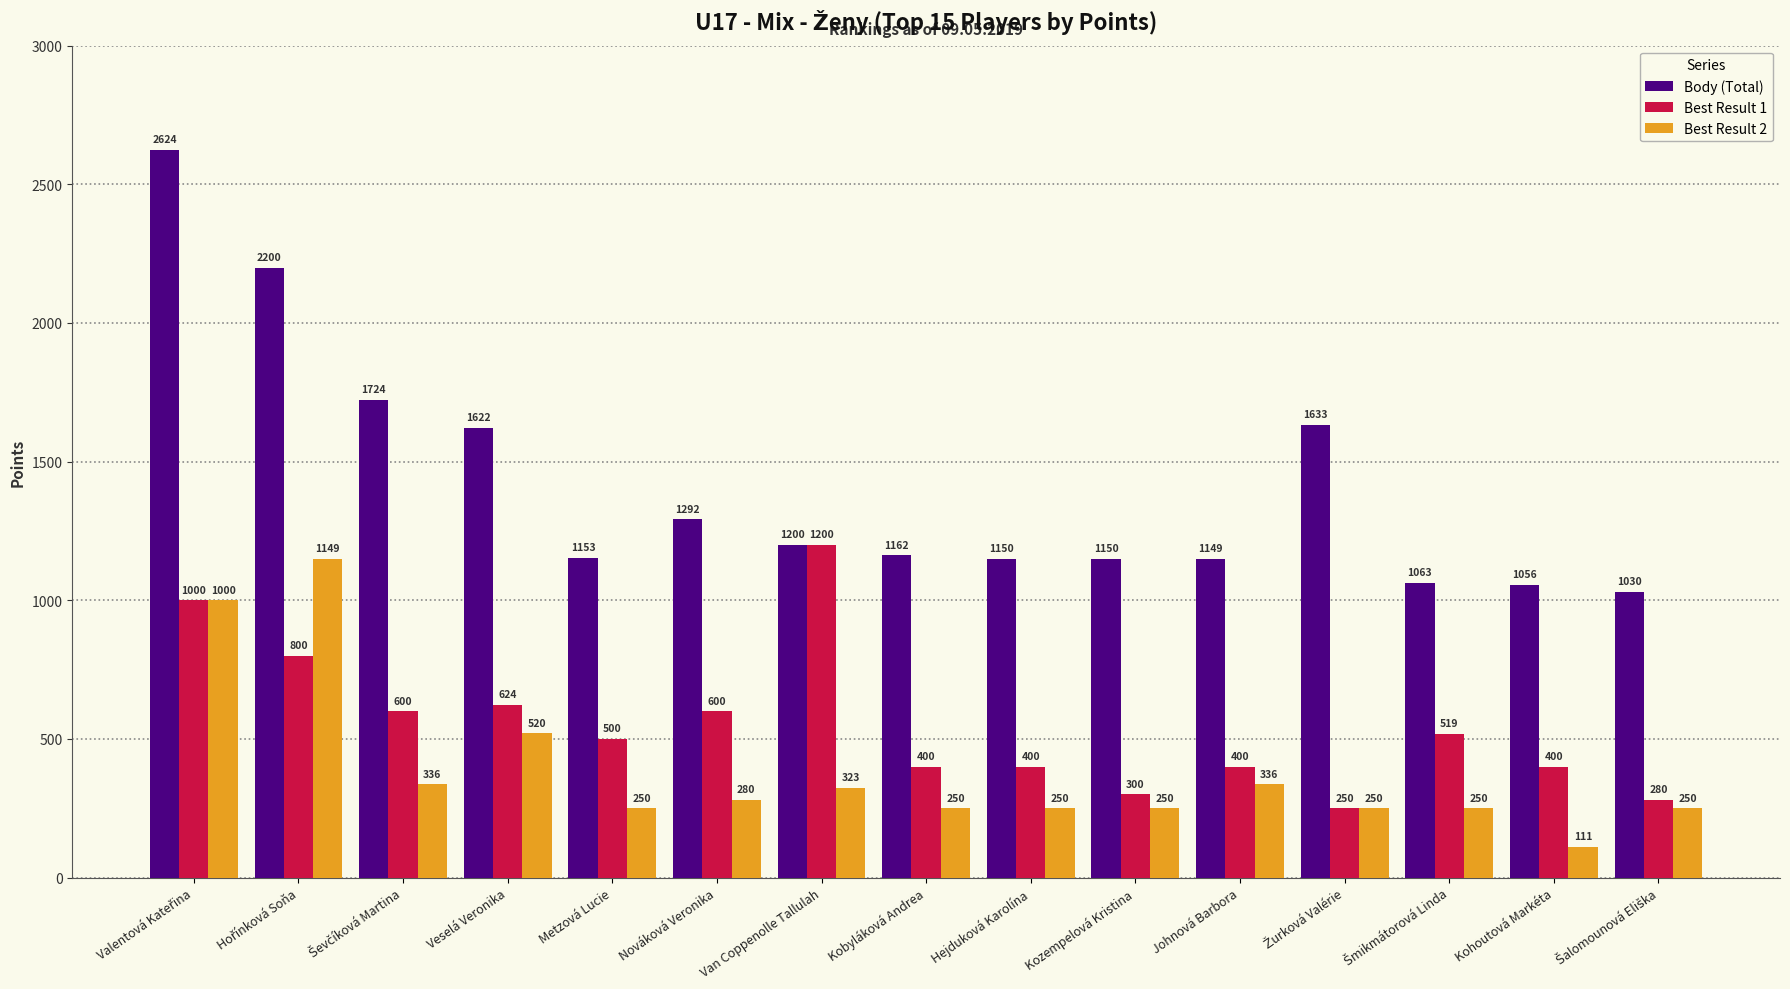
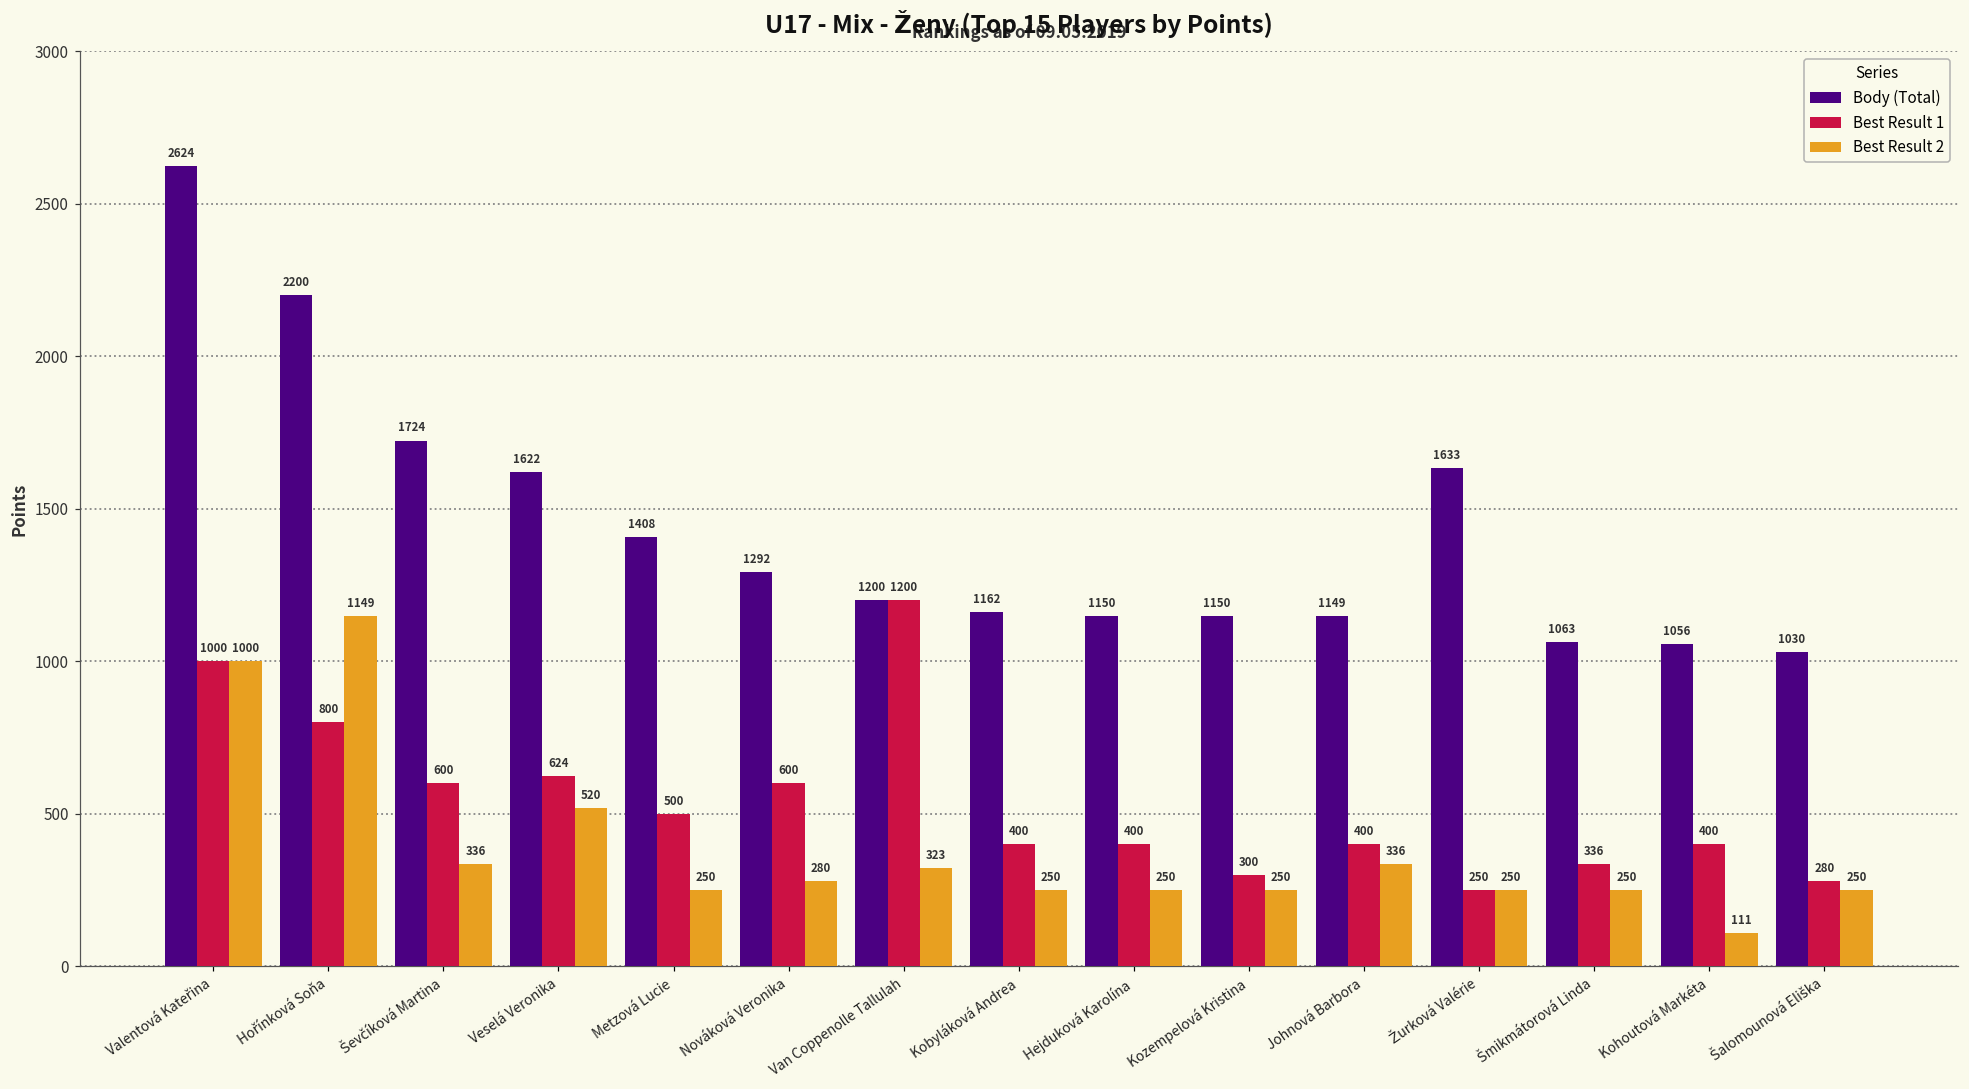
Body (Total), Metzová Lucie: 1153 -> 1408
Best Result 1, Šmikmátorová Linda: 519 -> 336
